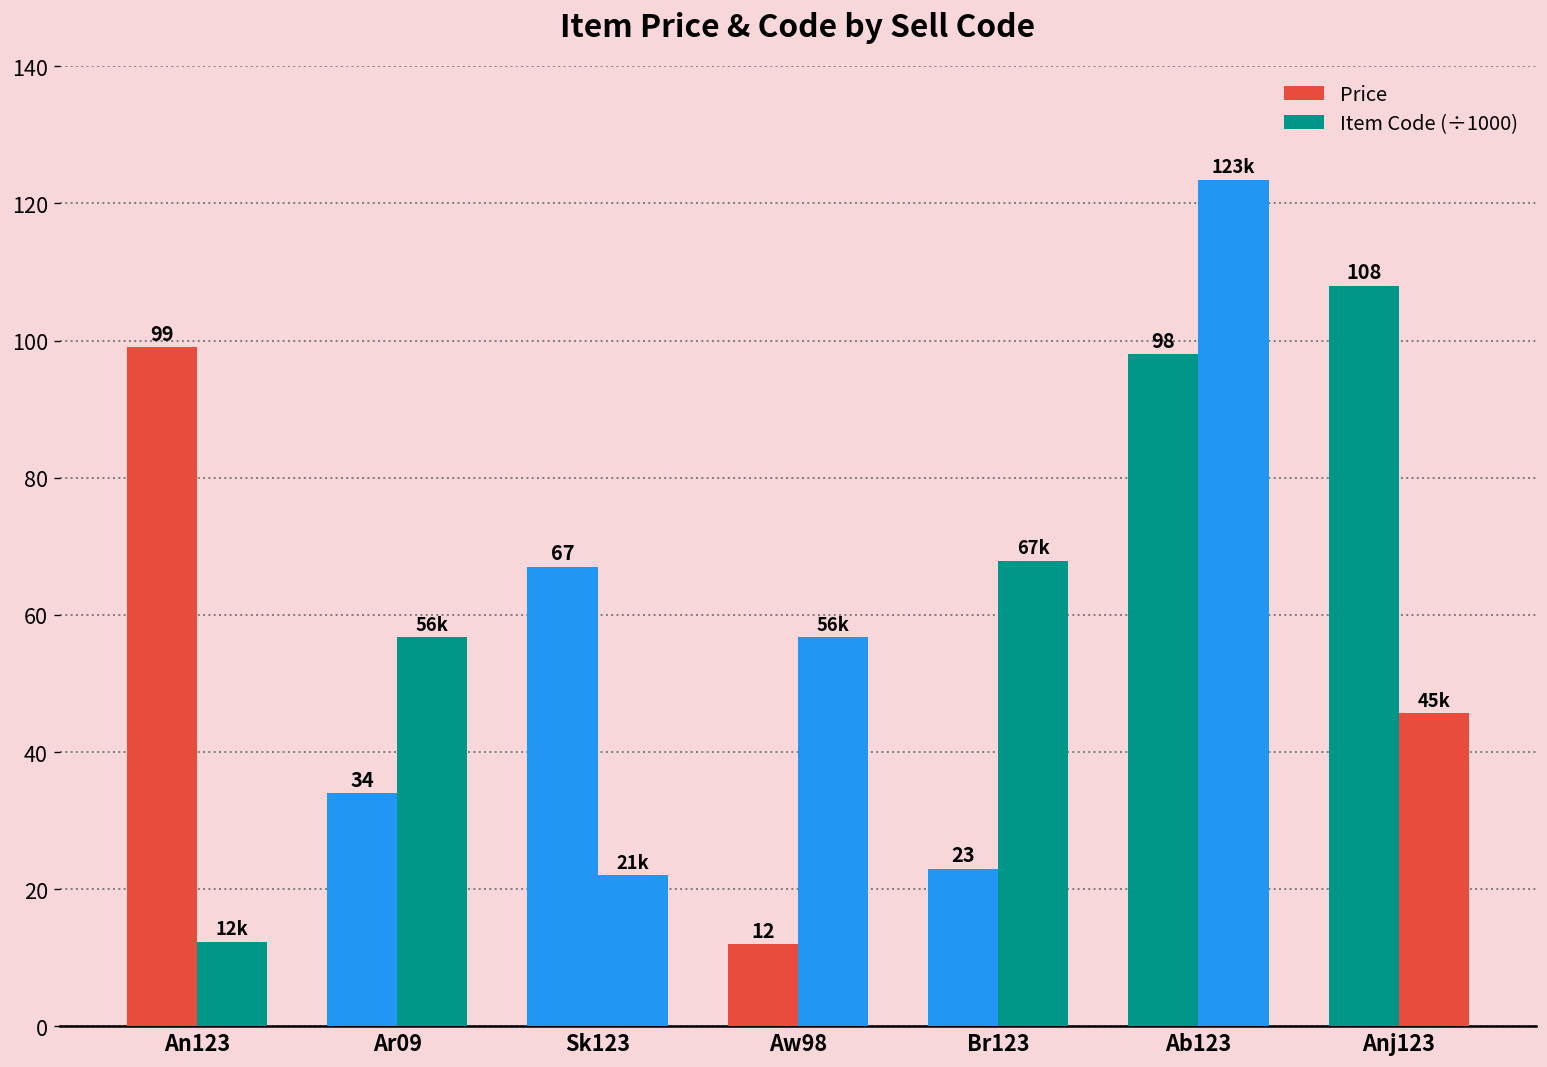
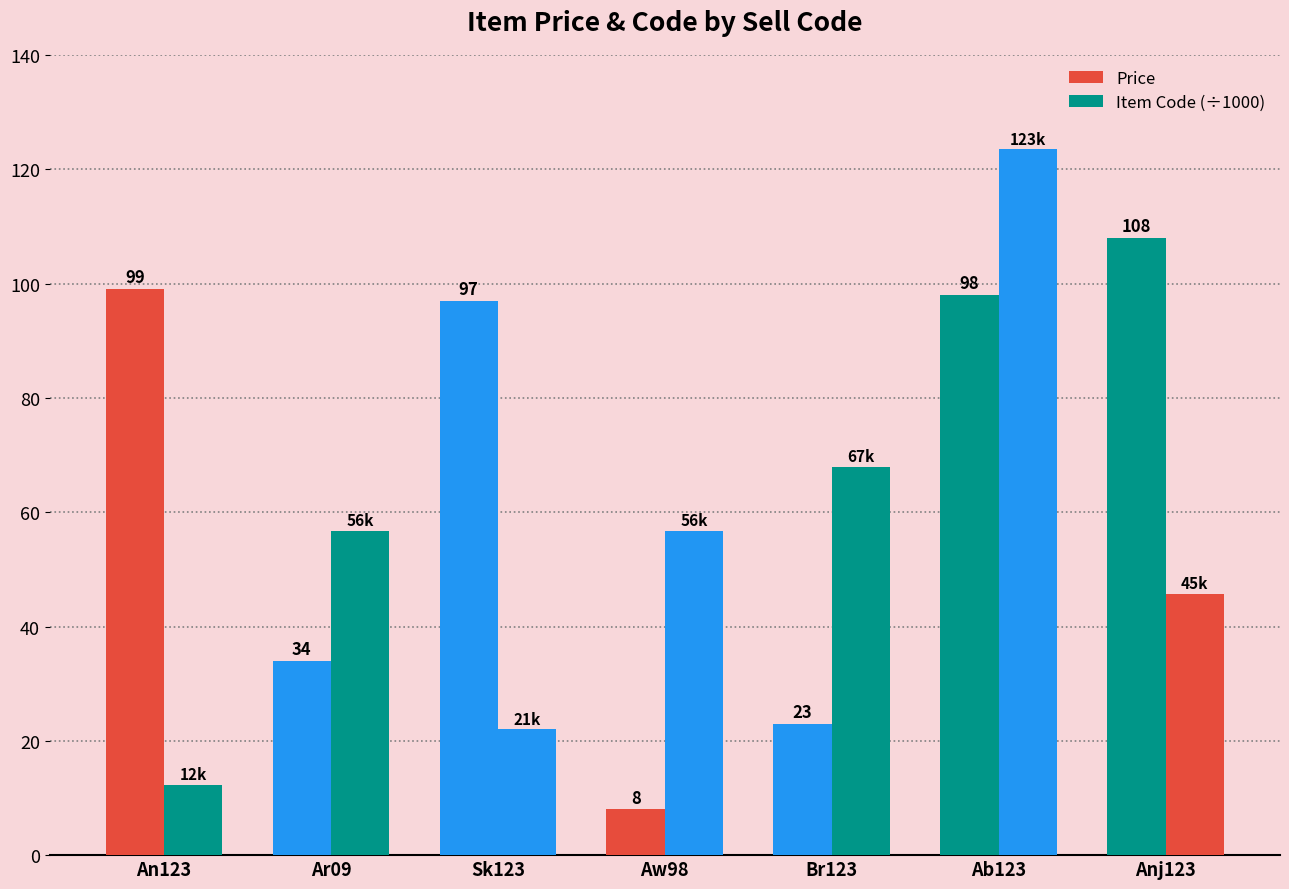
Price, Sk123: 67 -> 97
Price, Aw98: 12 -> 8
